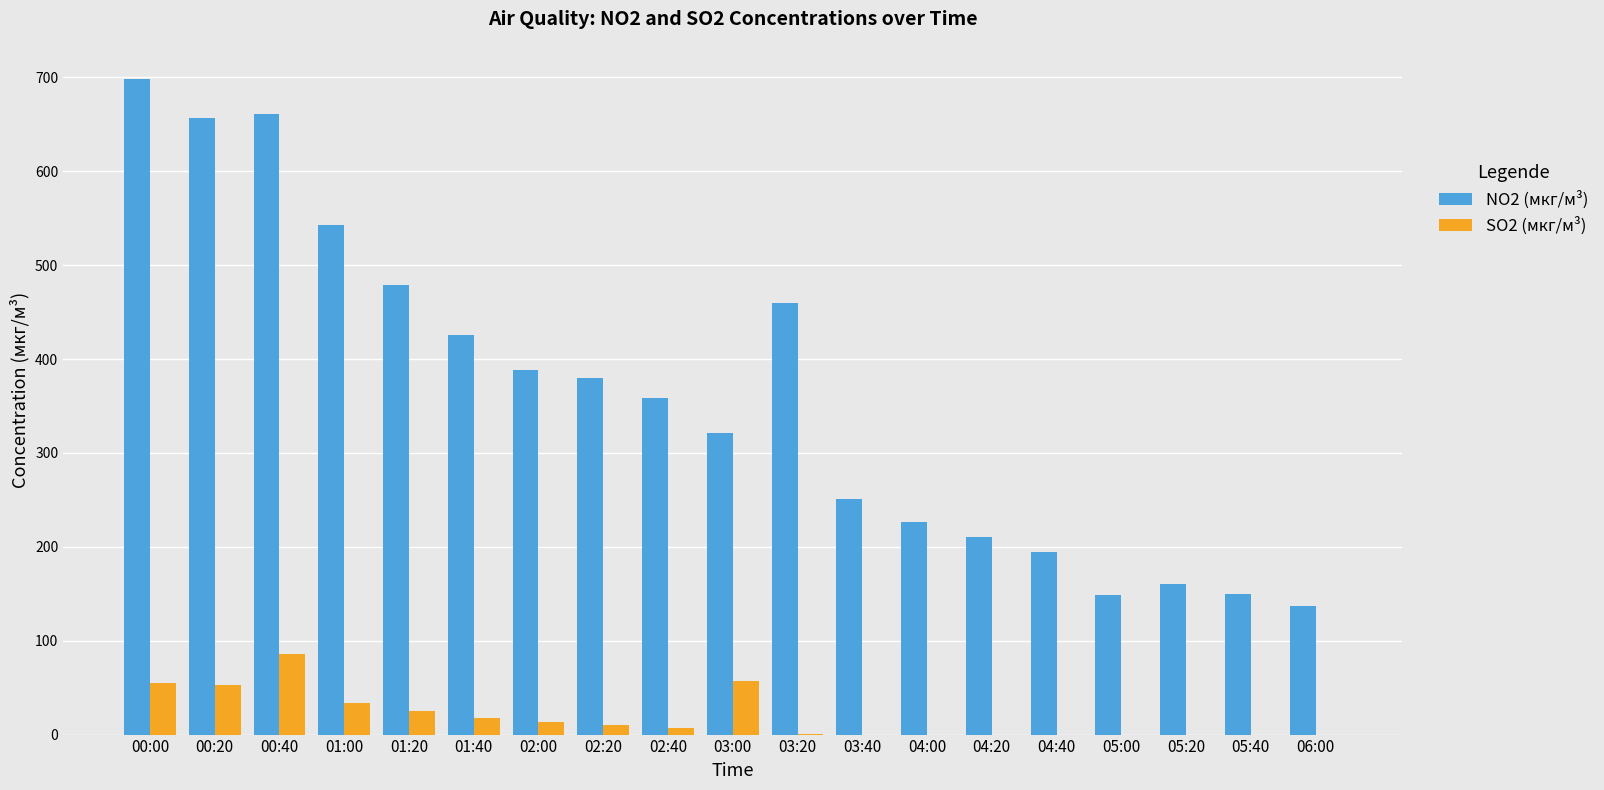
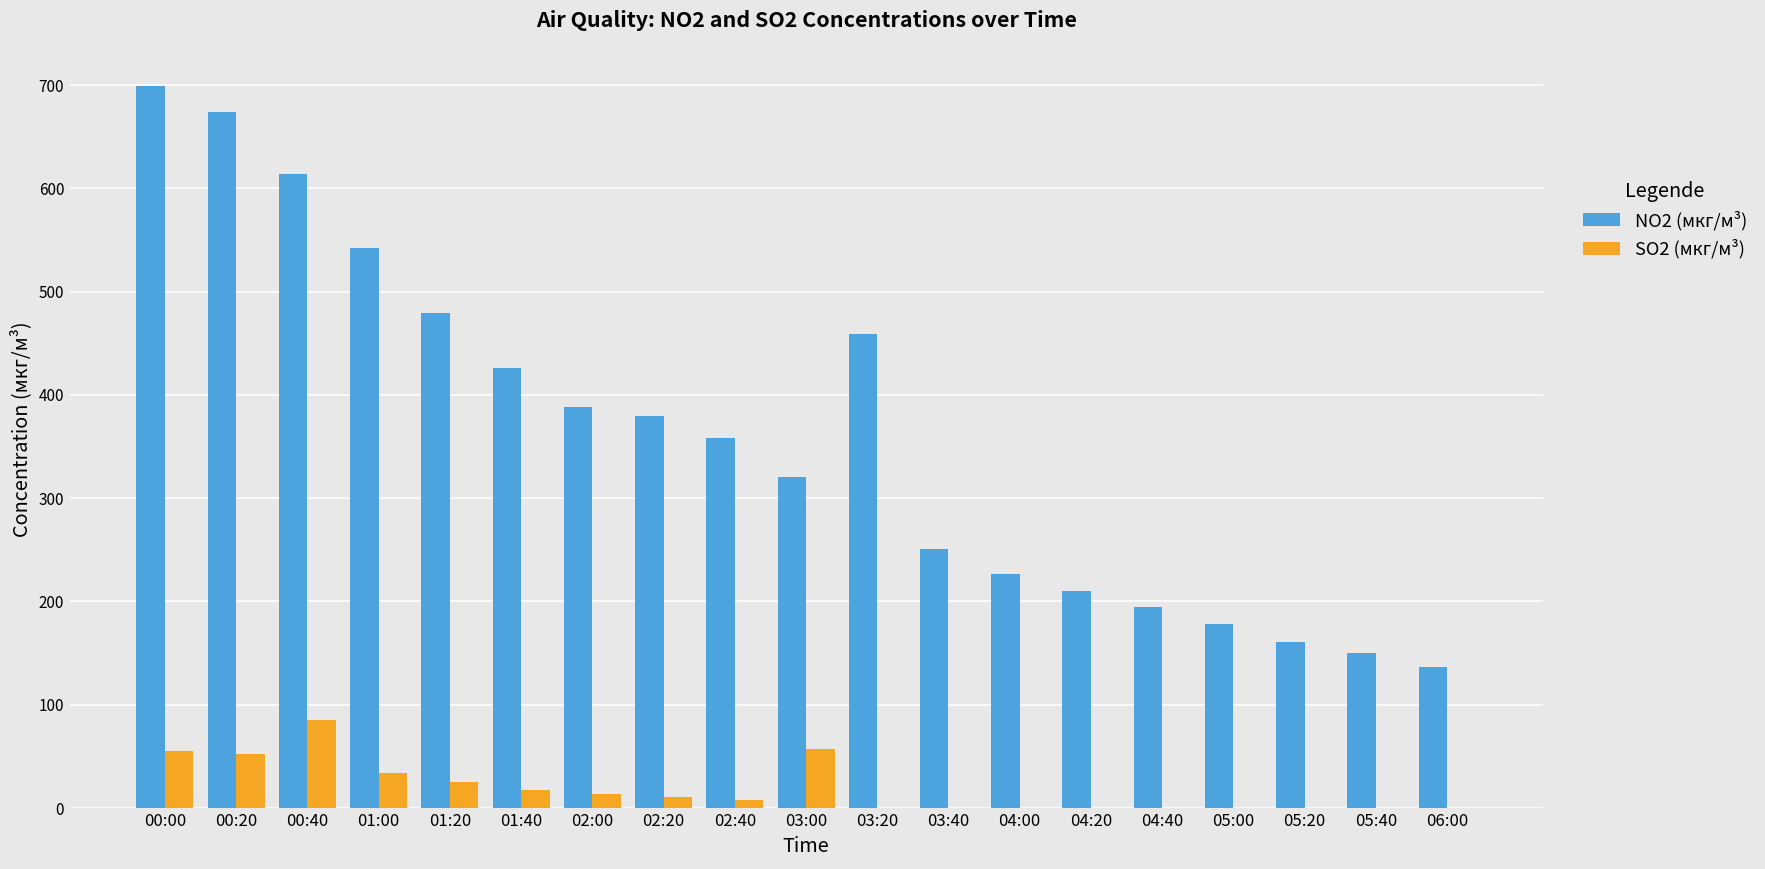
NO2 (мкг/м³), 00:20: 660 -> 670
NO2 (мкг/м³), 00:40: 660 -> 610
NO2 (мкг/м³), 05:00: 150 -> 180
